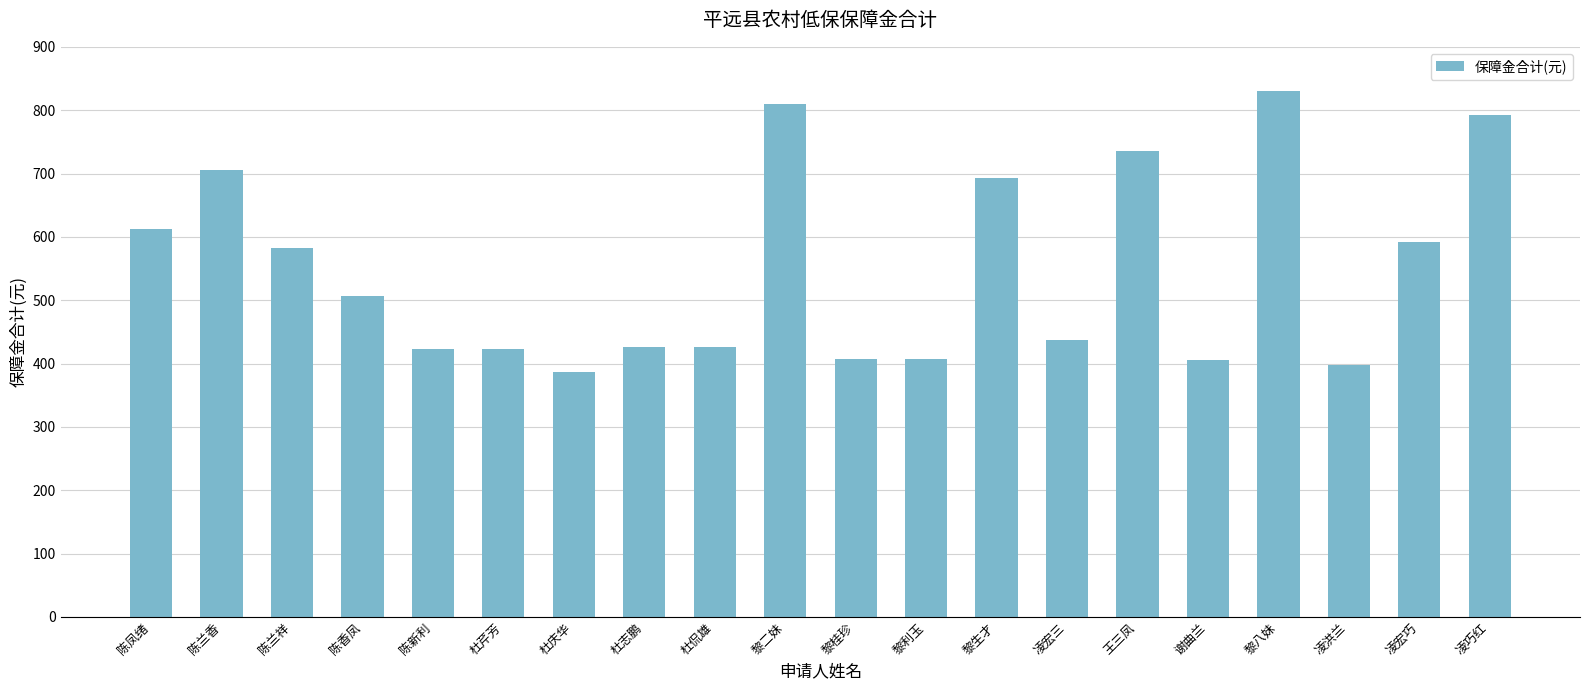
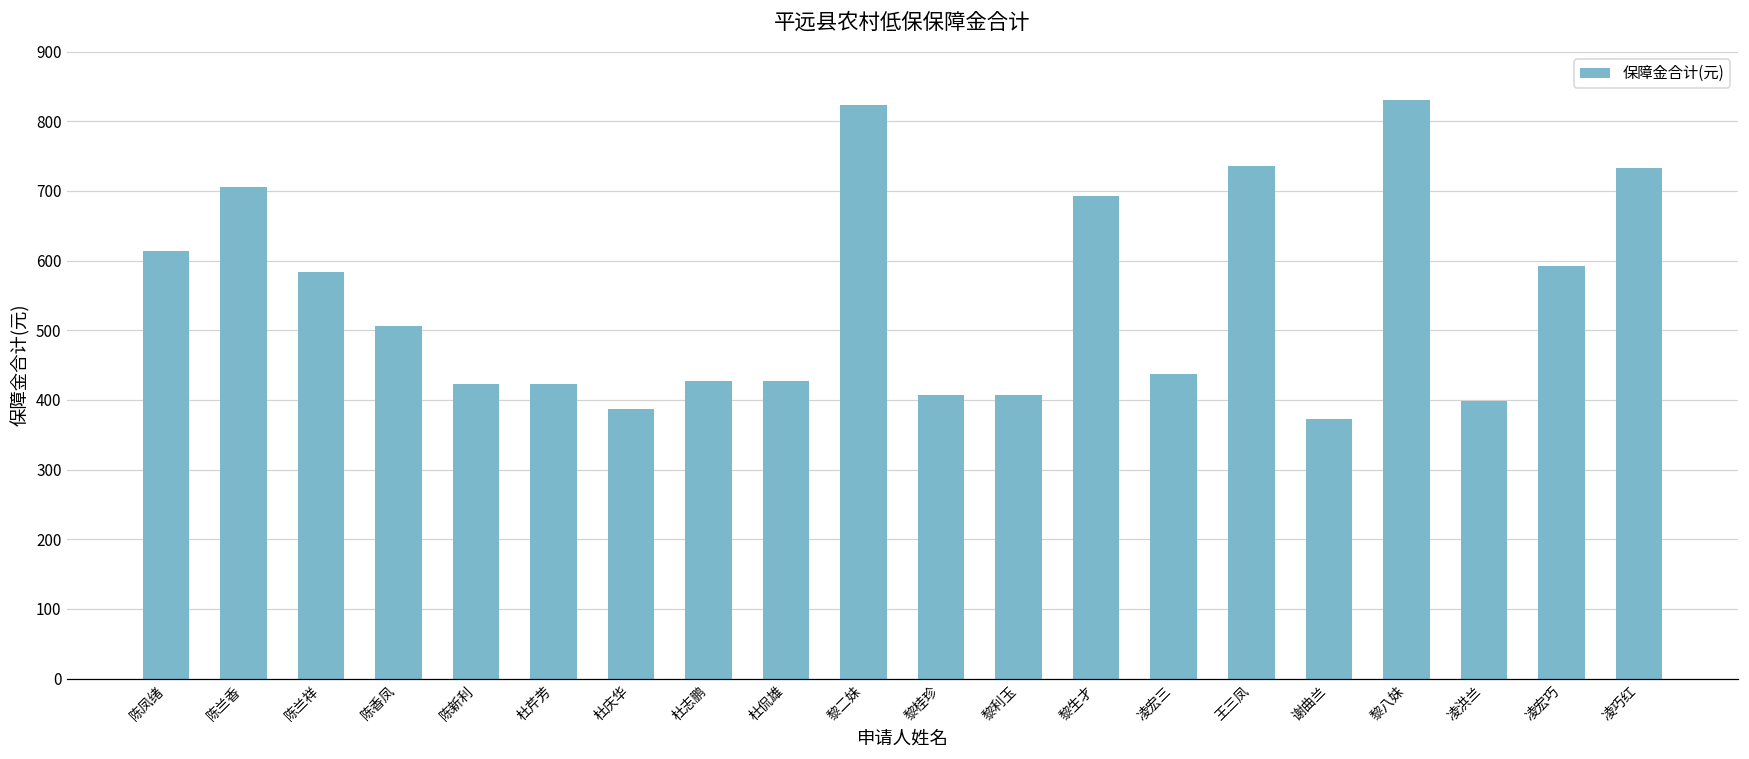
黎二妹: 810 -> 820
谢曲兰: 410 -> 370
凌巧红: 790 -> 730
